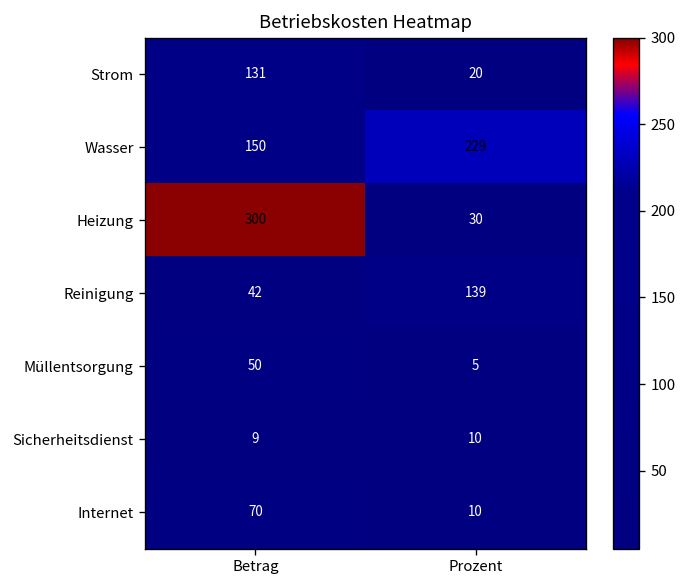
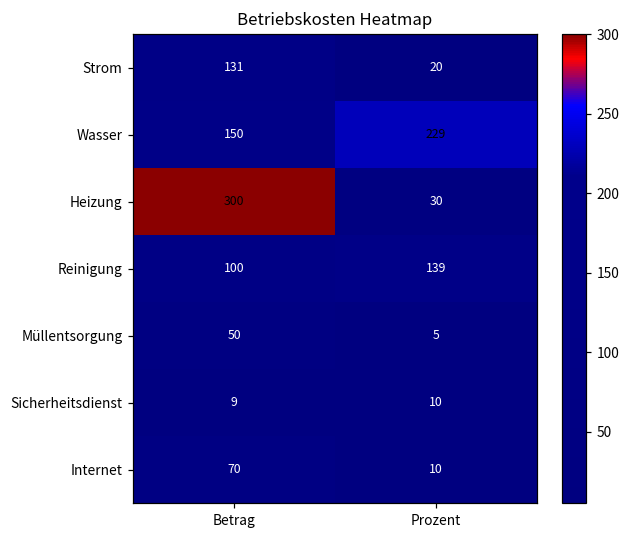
Reinigung, Betrag: 42 -> 100
